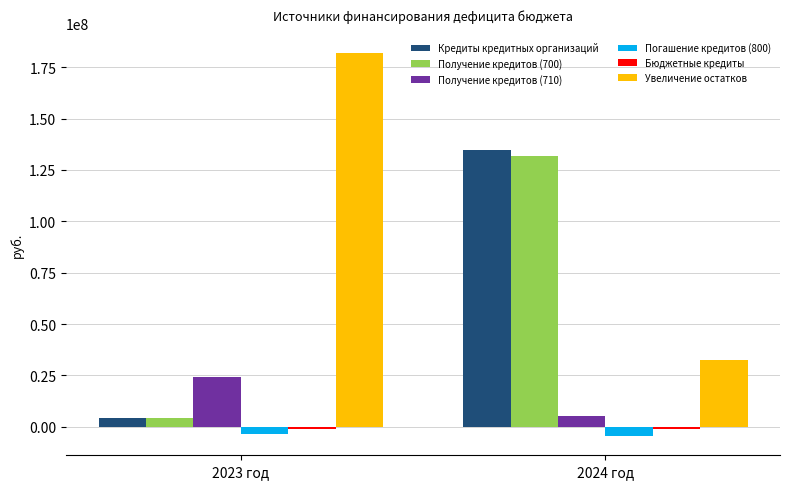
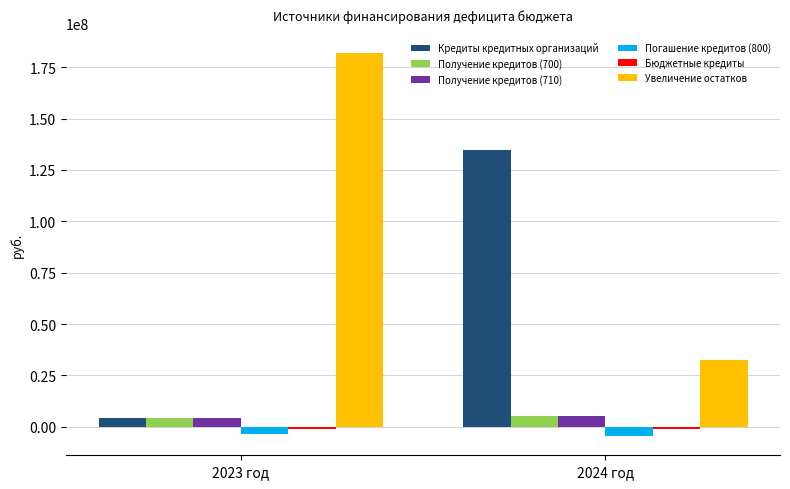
Получение кредитов (710), 2023 год: 24000000 -> 5000000
Получение кредитов (700), 2024 год: 132000000 -> 6000000
